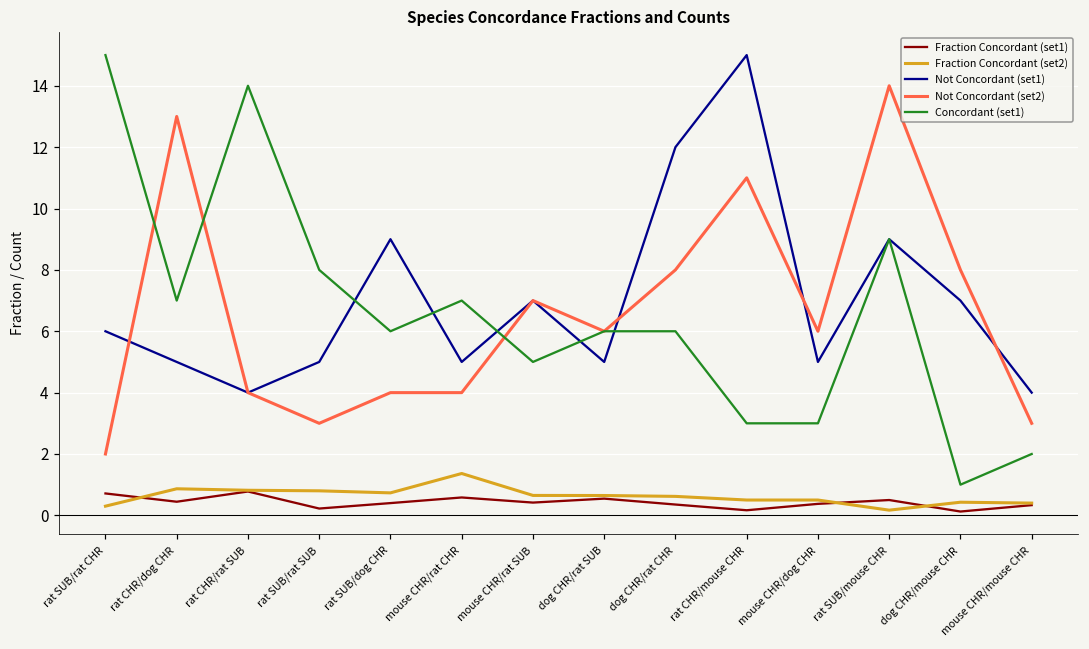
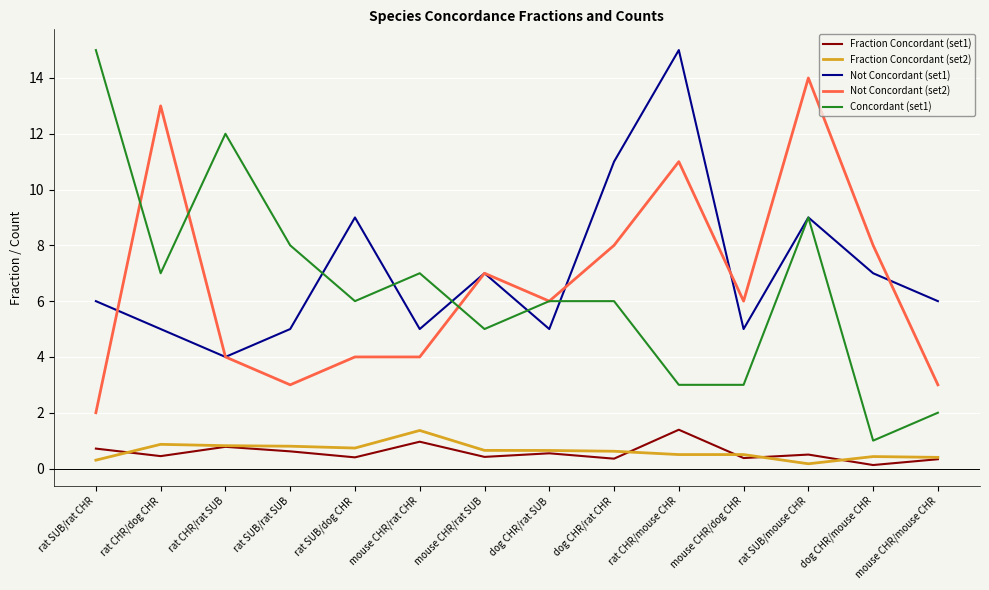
Concordant (set1), rat CHR/rat SUB: 14 -> 12
Fraction Concordant (set1), rat SUB/rat SUB: 0.2 -> 0.6
Fraction Concordant (set1), mouse CHR/rat CHR: 0.6 -> 1.0
Not Concordant (set1), dog CHR/rat CHR: 12 -> 11
Fraction Concordant (set1), rat CHR/mouse CHR: 0.2 -> 1.4
Not Concordant (set1), mouse CHR/mouse CHR: 4 -> 6
